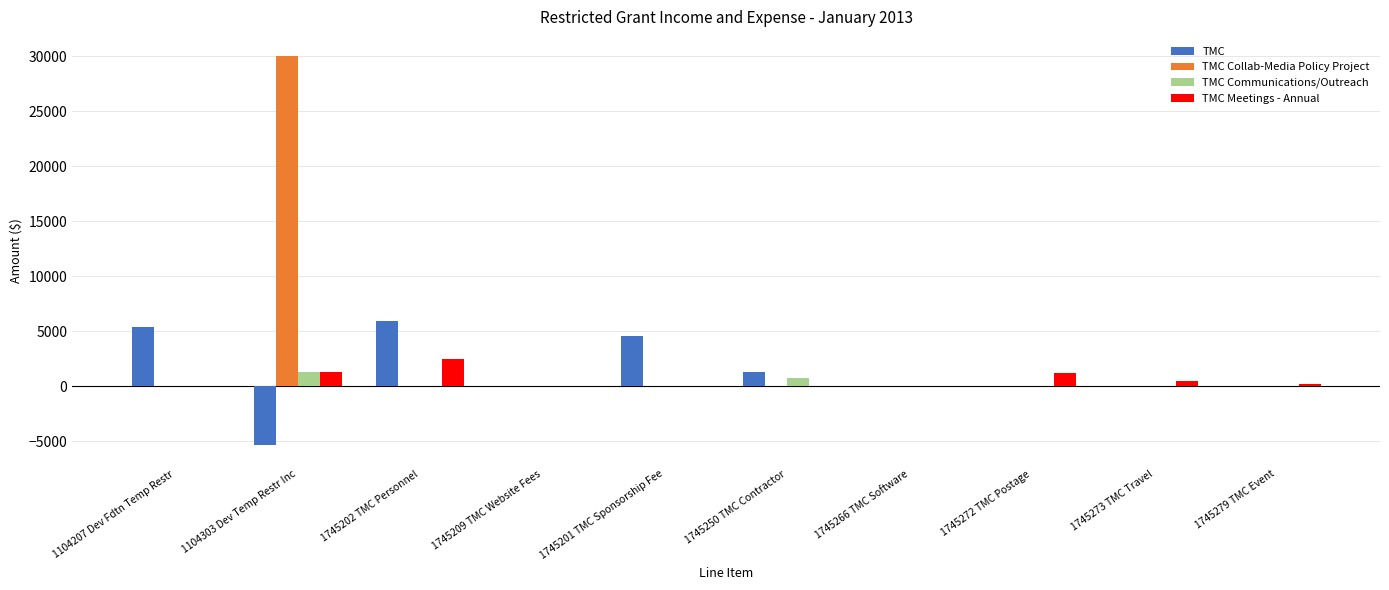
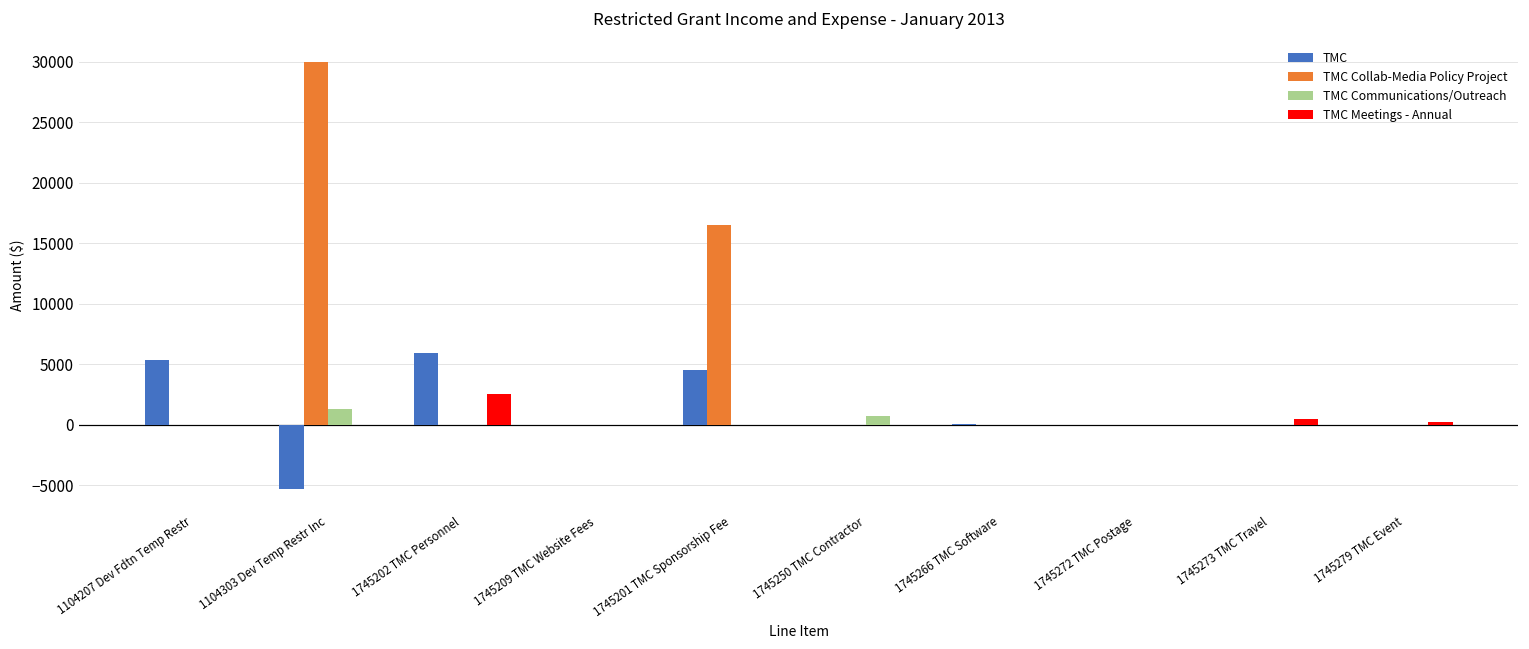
TMC Meetings - Annual, 1104303 Dev Temp Restr Inc: 1300 -> 0
TMC Collab-Media Policy Project, 1745201 TMC Sponsorship Fee: 0 -> 16500
TMC, 1745250 TMC Contractor: 1300 -> 0
TMC Meetings - Annual, 1745272 TMC Postage: 1200 -> 0
